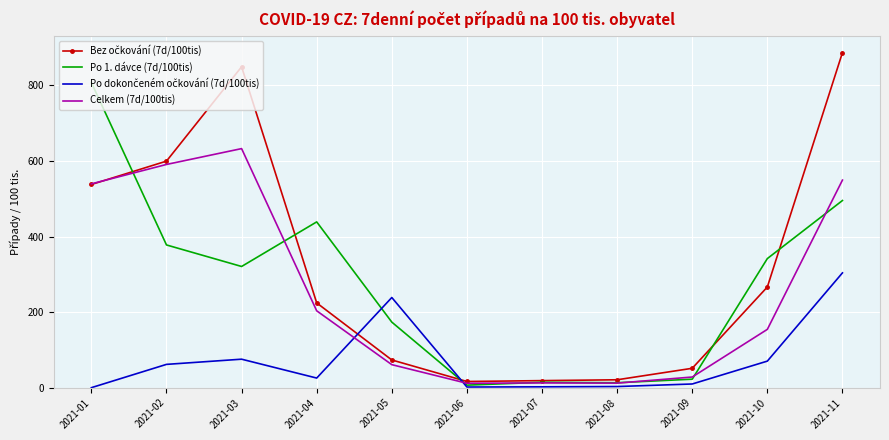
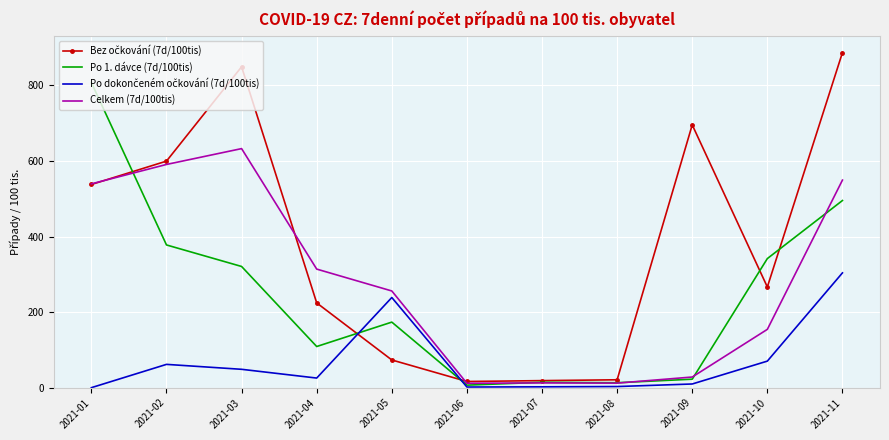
Po dokončeném očkování (7d/100tis), 2021-03: 80 -> 50
Po 1. dávce (7d/100tis), 2021-04: 440 -> 110
Celkem (7d/100tis), 2021-04: 200 -> 310
Celkem (7d/100tis), 2021-05: 60 -> 260
Bez očkování (7d/100tis), 2021-09: 50 -> 700
